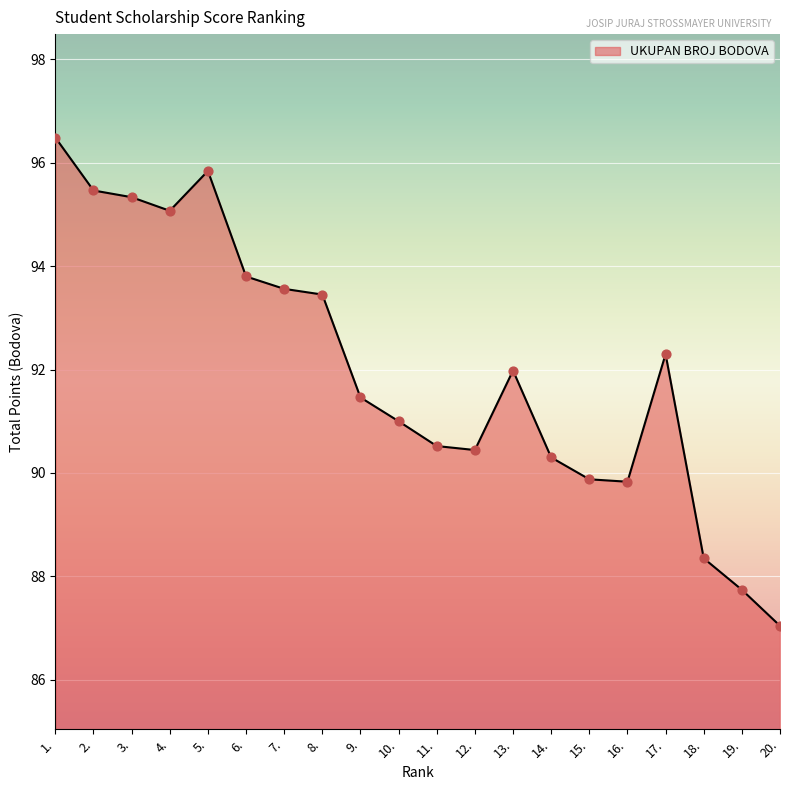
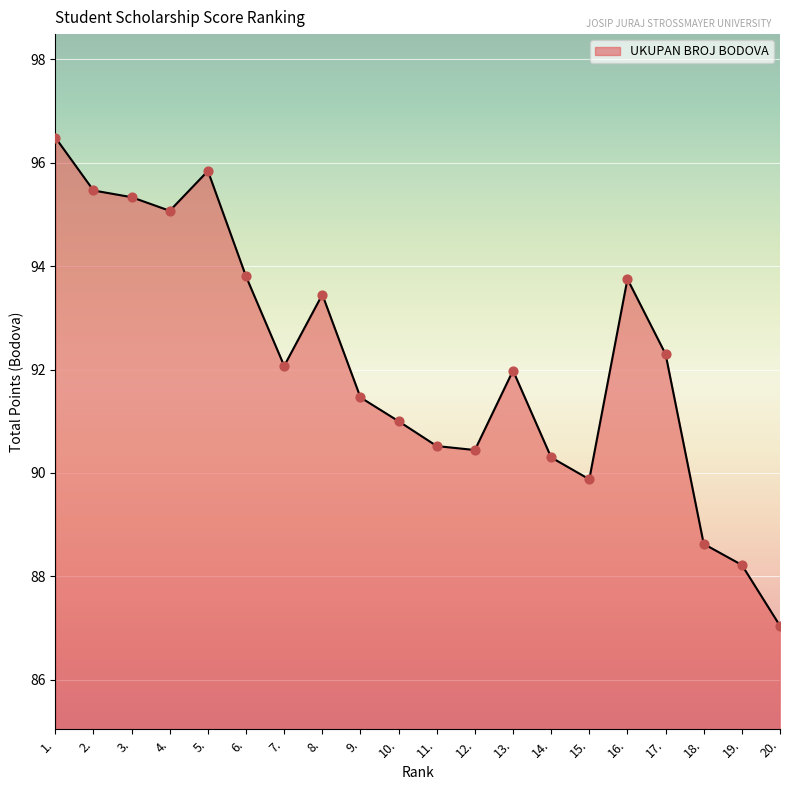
7.: 93.6 -> 92.1
16.: 89.8 -> 93.8
18.: 88.3 -> 88.6
19.: 87.7 -> 88.2
